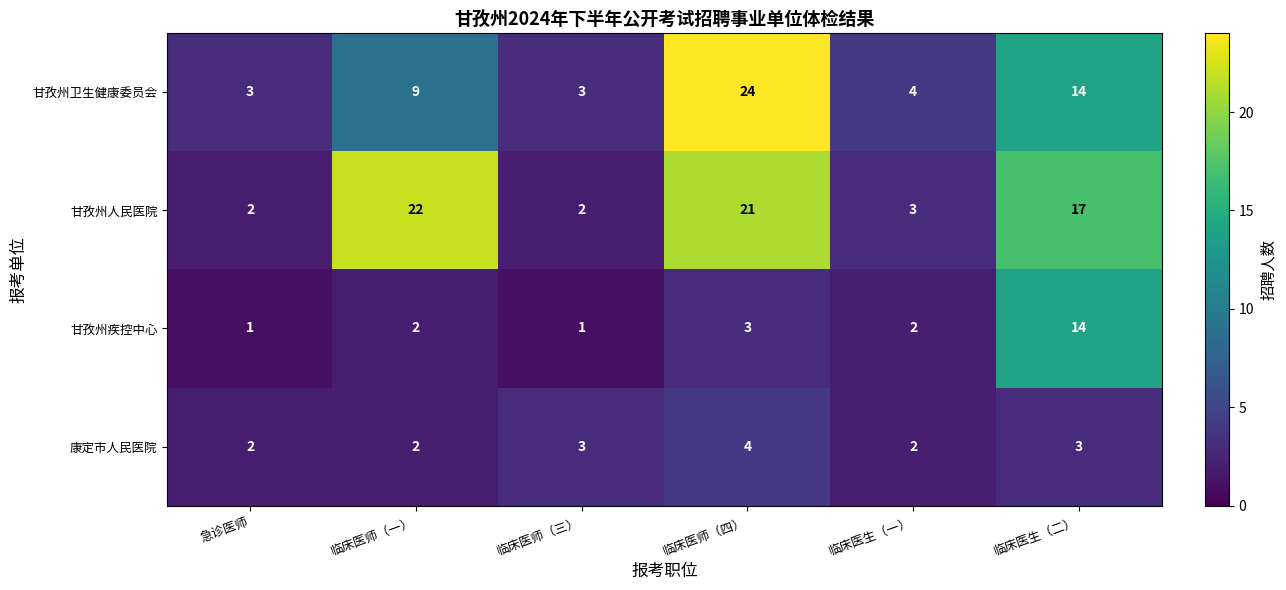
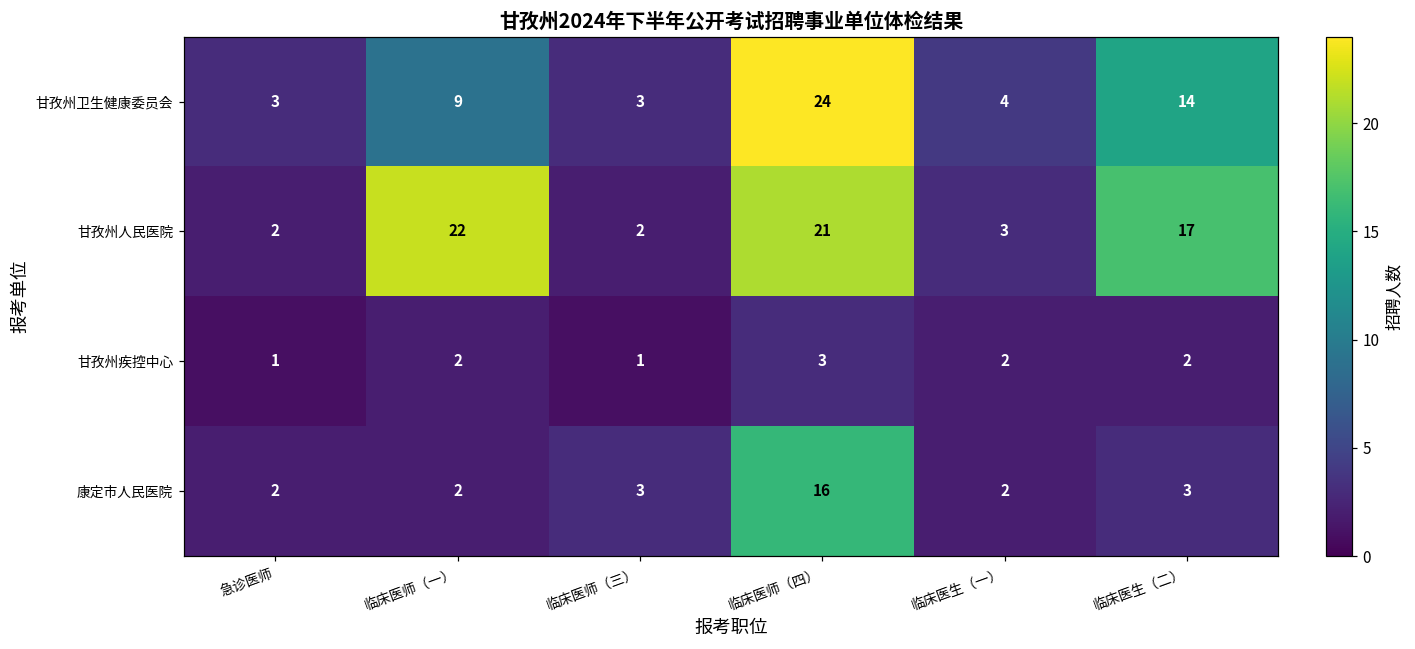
甘孜州疾控中心, 临床医生（二）: 14 -> 2
康定市人民医院, 临床医师（四）: 4 -> 16
